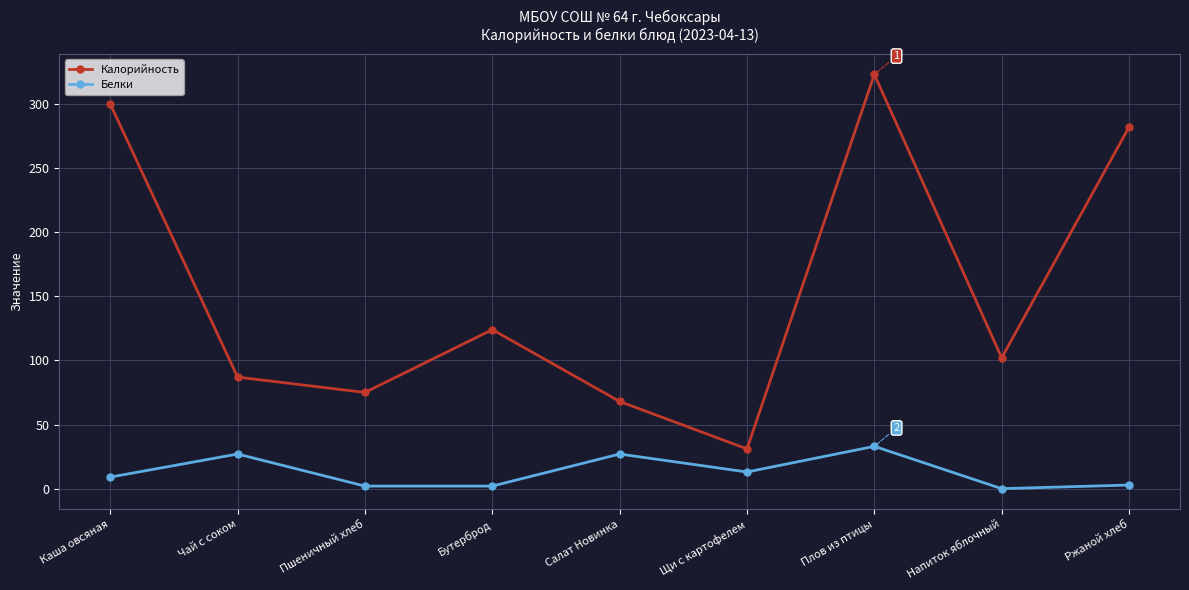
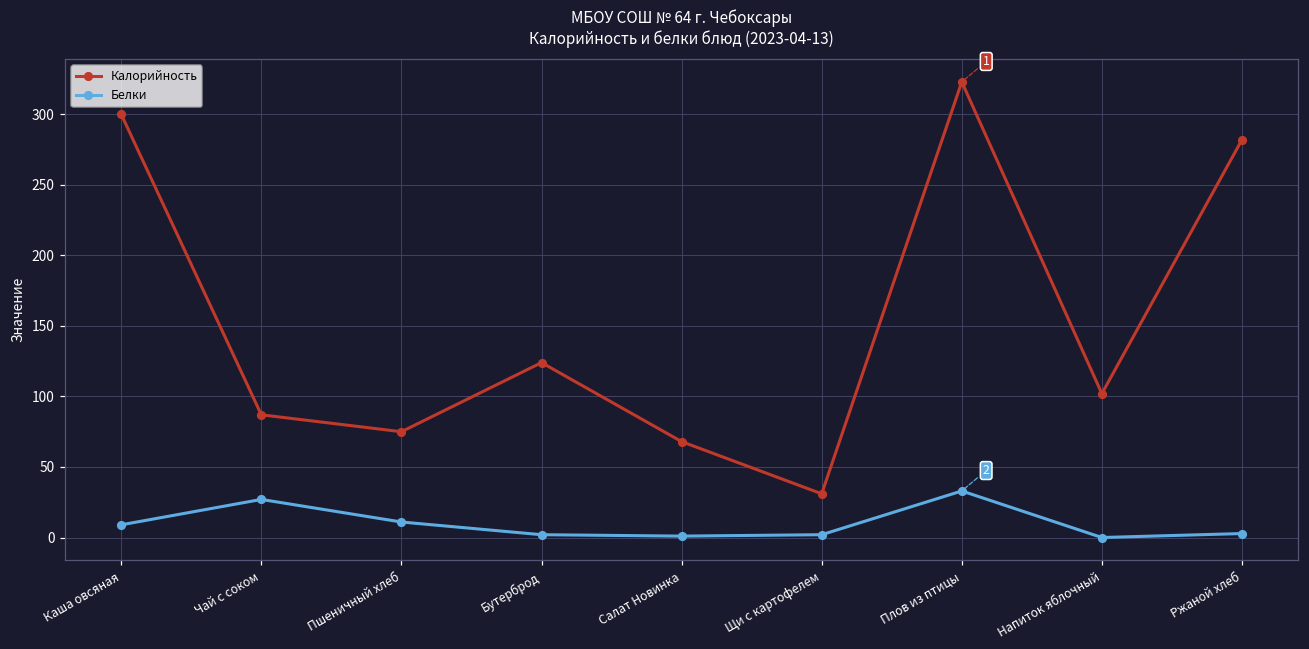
Белки, Пшеничный хлеб: 2 -> 11
Белки, Салат Новинка: 27 -> 1
Белки, Щи с картофелем: 13 -> 2
